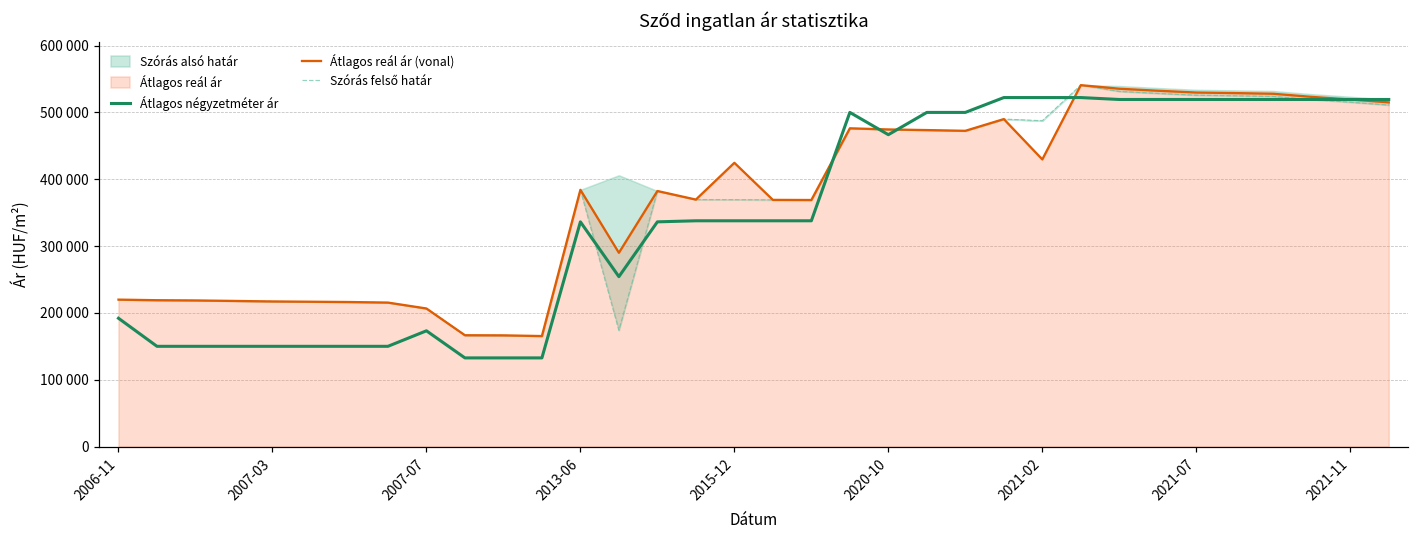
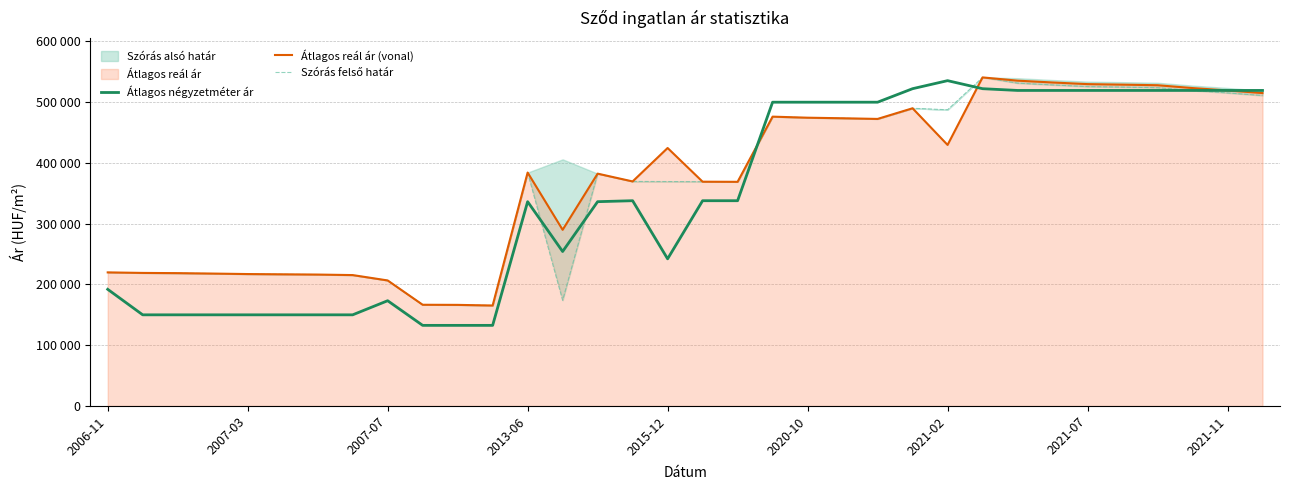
Átlagos négyzetméter ár, 2015-12: 340000 -> 240000
Átlagos négyzetméter ár, 2020-10: 470000 -> 500000
Átlagos négyzetméter ár, 2021-02: 520000 -> 540000
